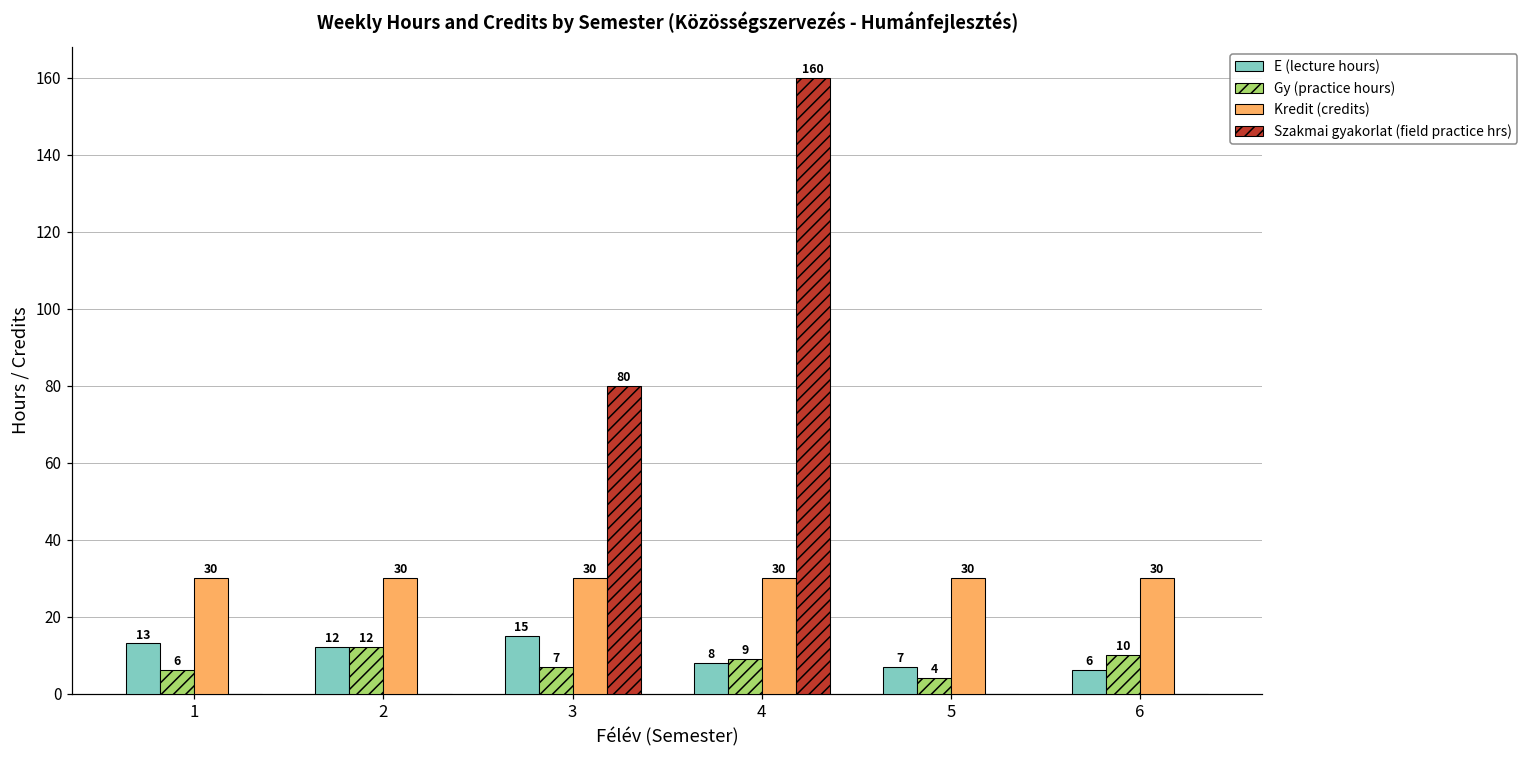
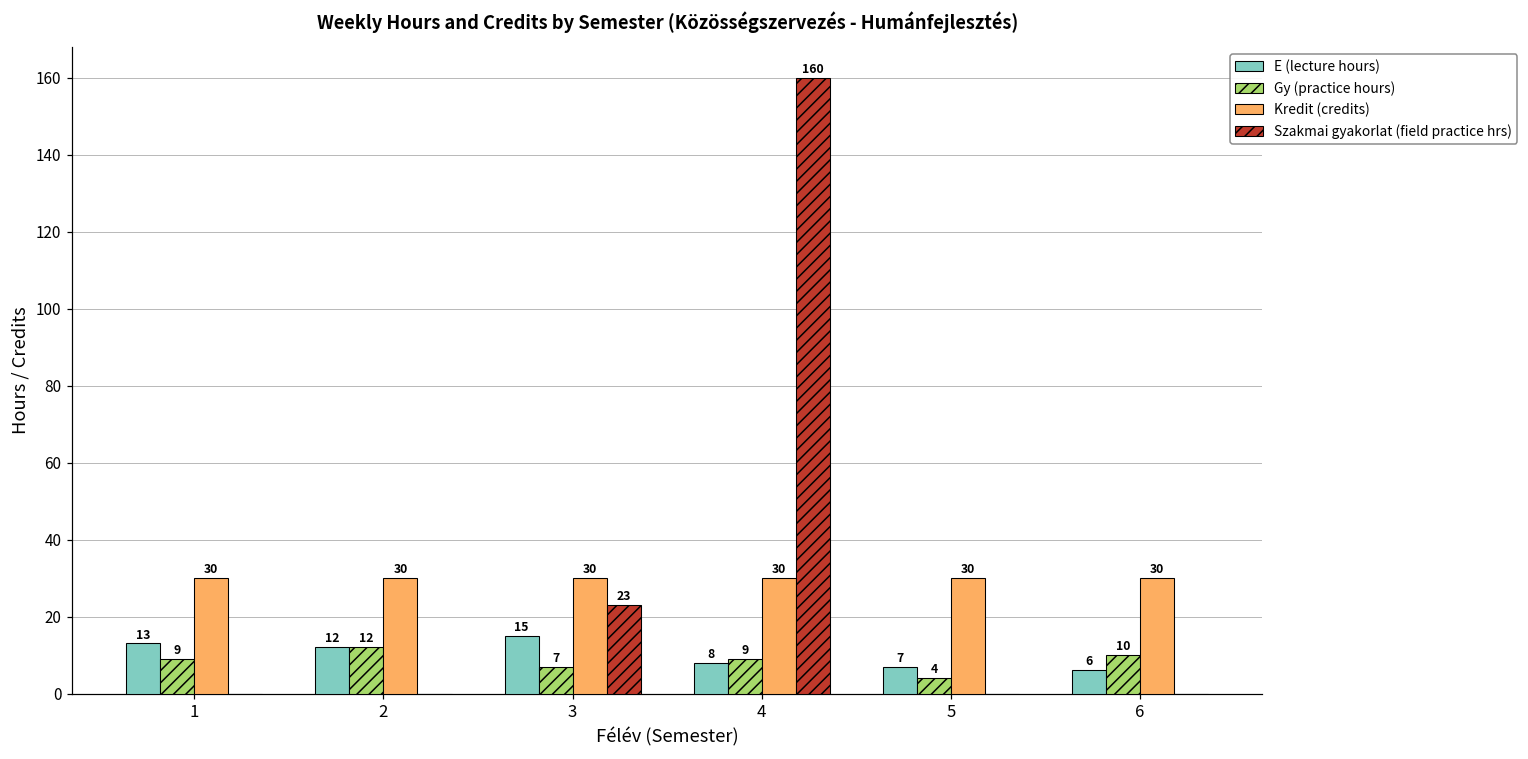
Gy (practice hours), 1: 6 -> 9
Szakmai gyakorlat (field practice hrs), 3: 80 -> 23
